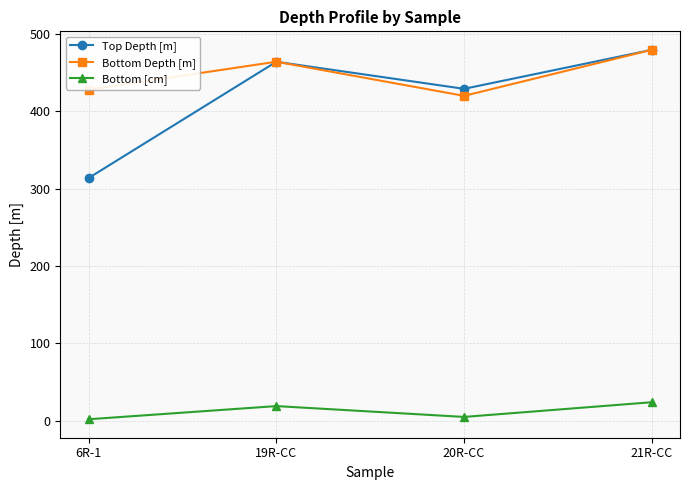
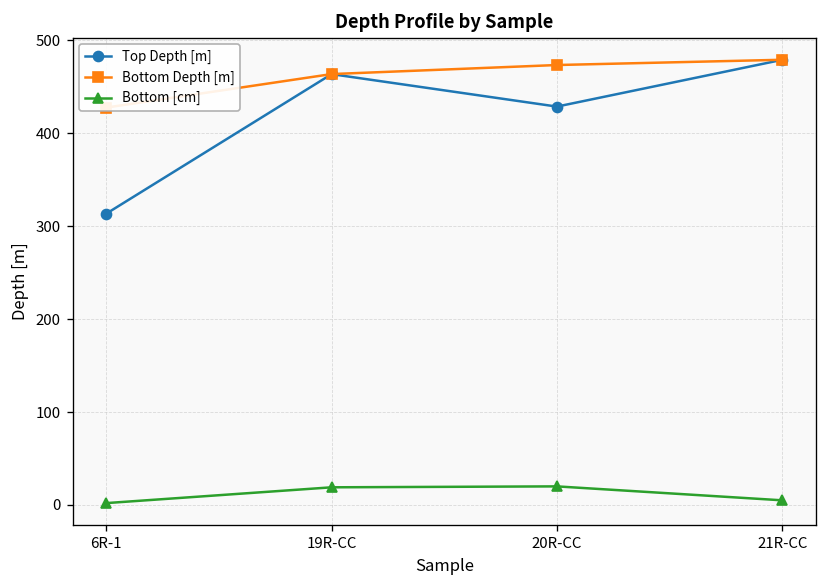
Bottom Depth [m], 20R-CC: 420 -> 470
Bottom [cm], 20R-CC: 10 -> 20
Bottom [cm], 21R-CC: 20 -> 10
